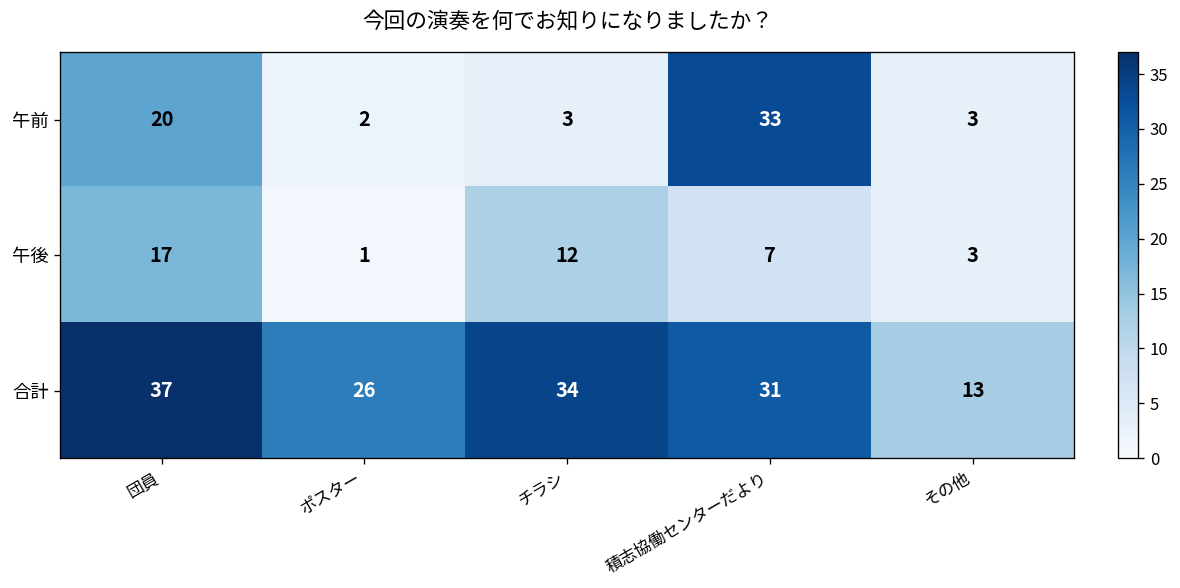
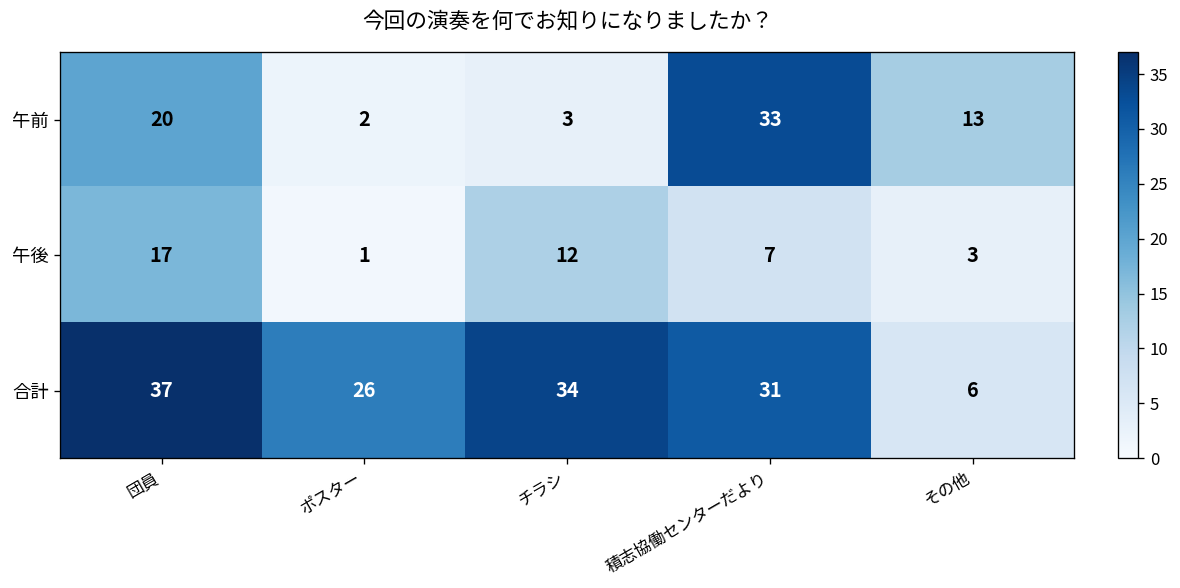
午前, その他: 3 -> 13
合計, その他: 13 -> 6
